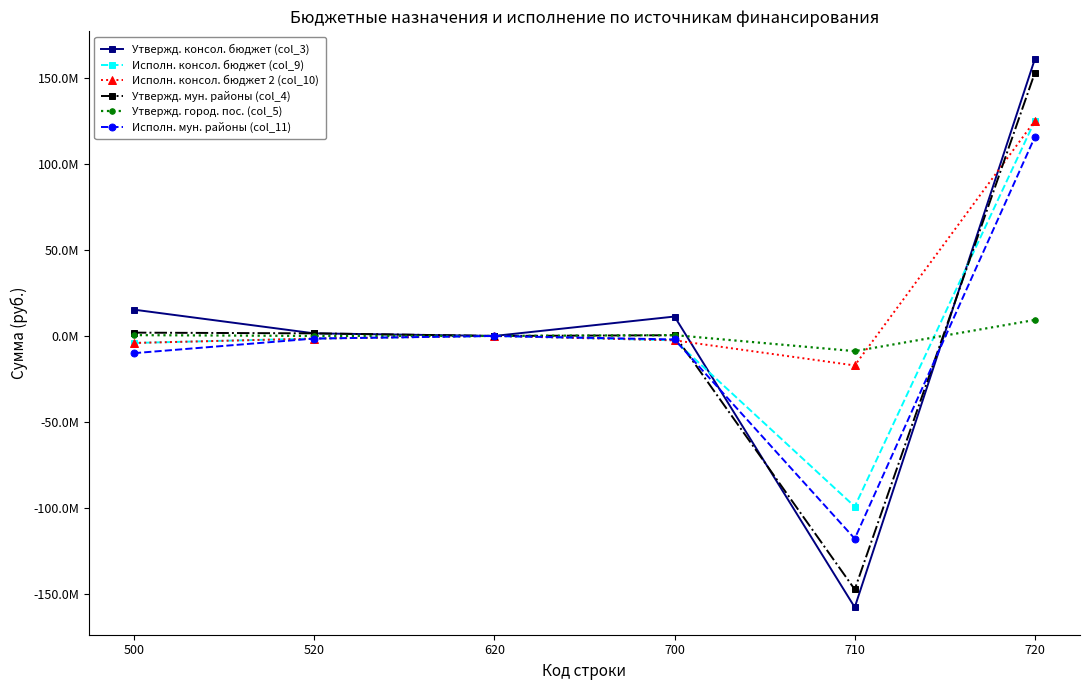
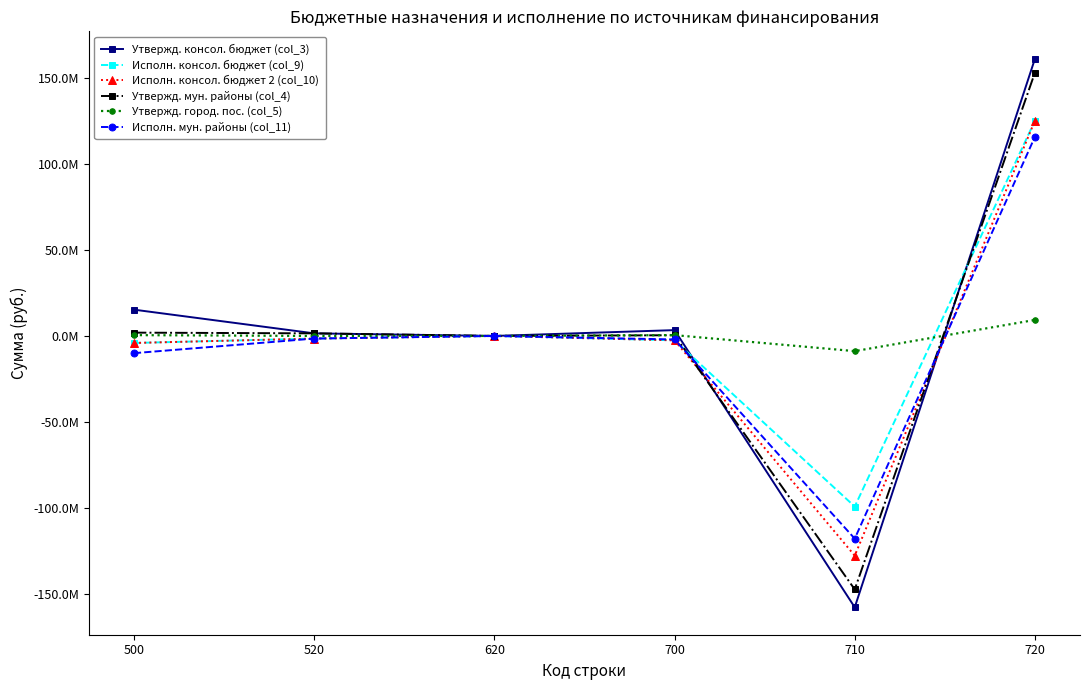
Утвержд. консол. бюджет (col_3), 700: 11000000 -> 3000000
Исполн. консол. бюджет 2 (col_10), 710: -17000000 -> -128000000
